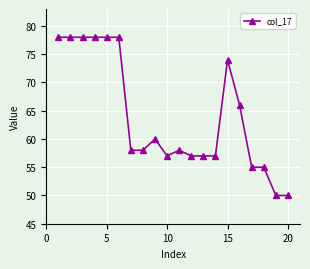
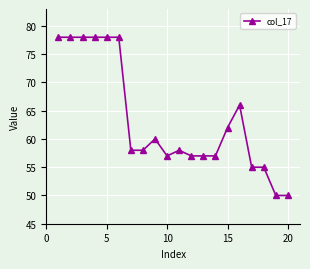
15: 74 -> 62
